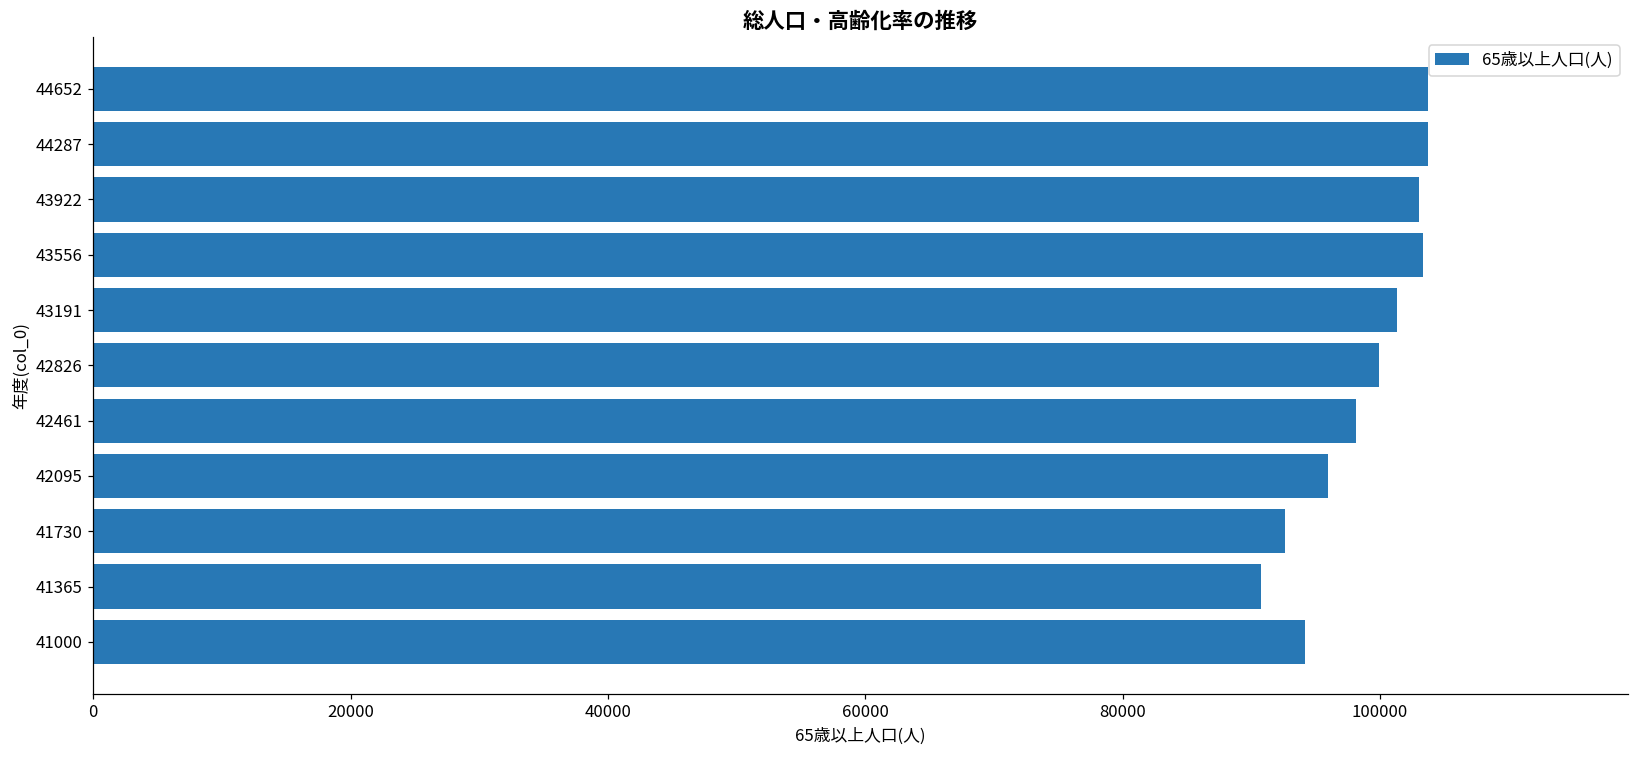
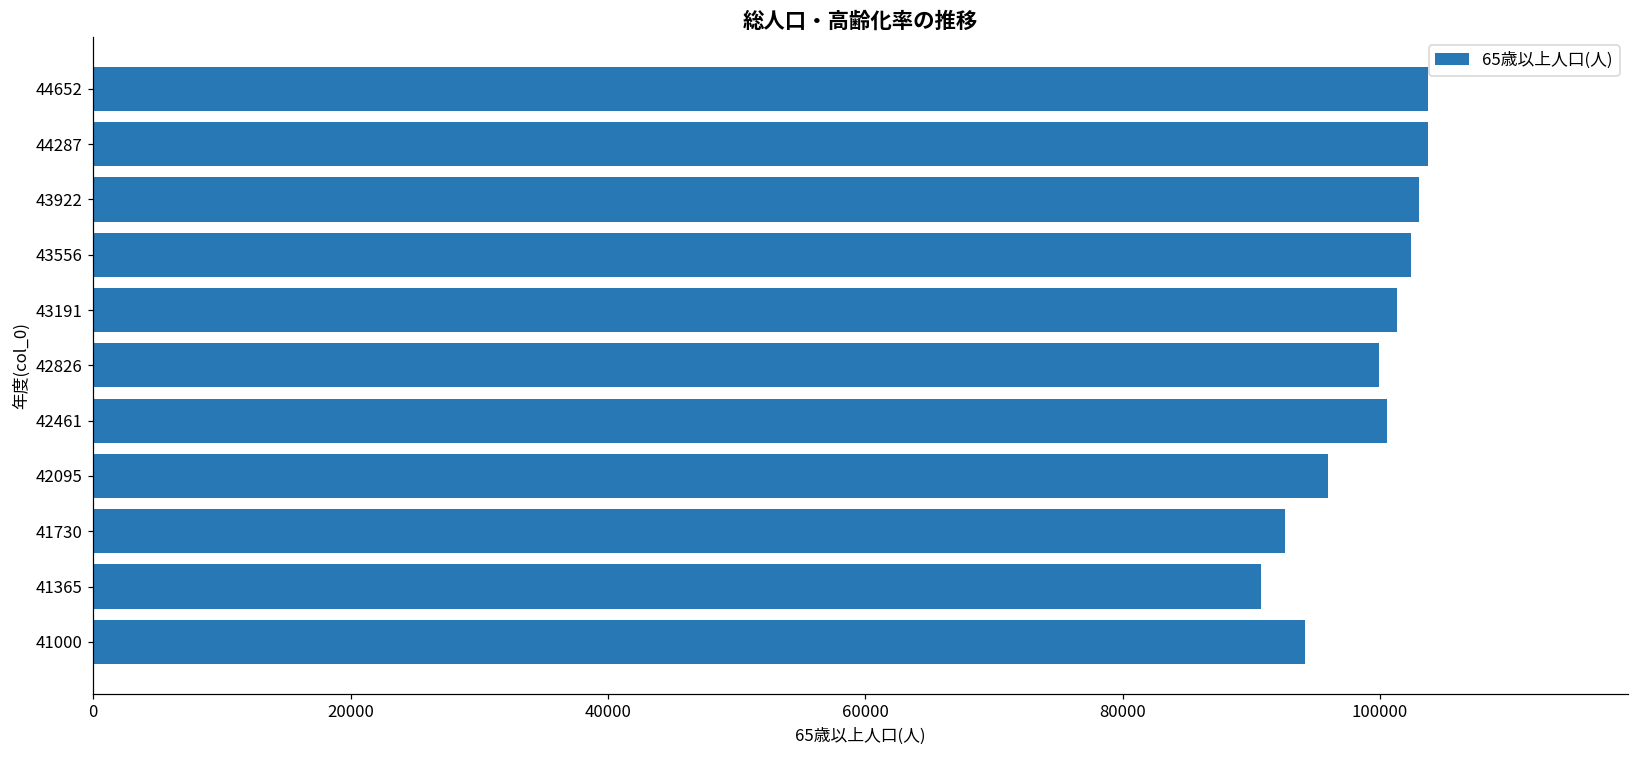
43556: 103400 -> 102400
42461: 98200 -> 100500
